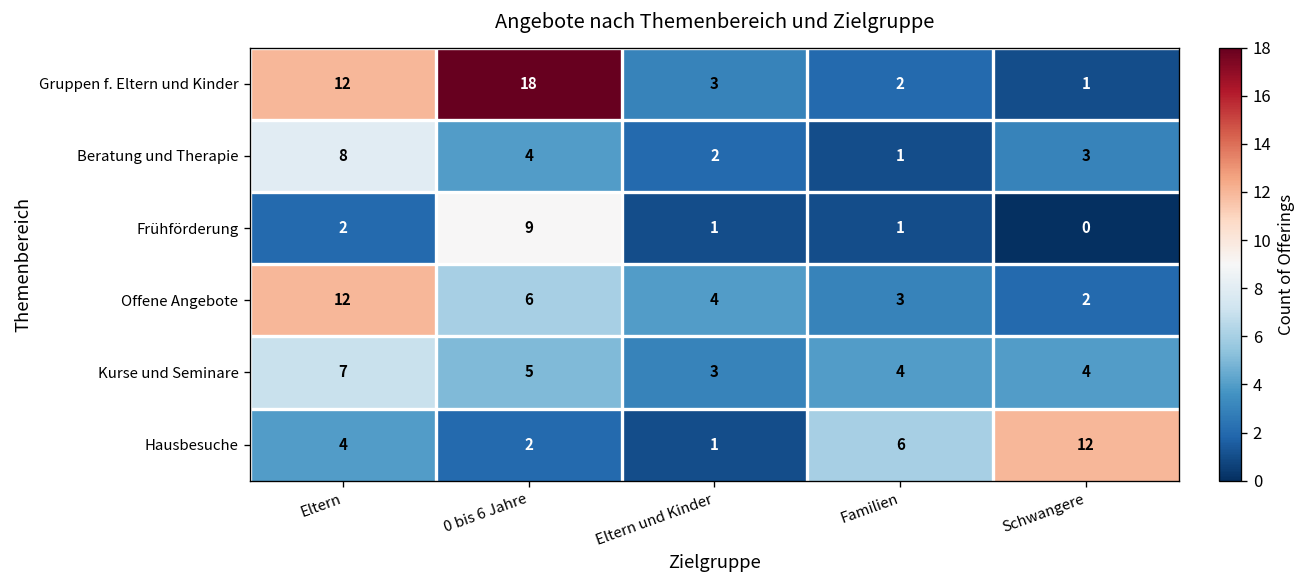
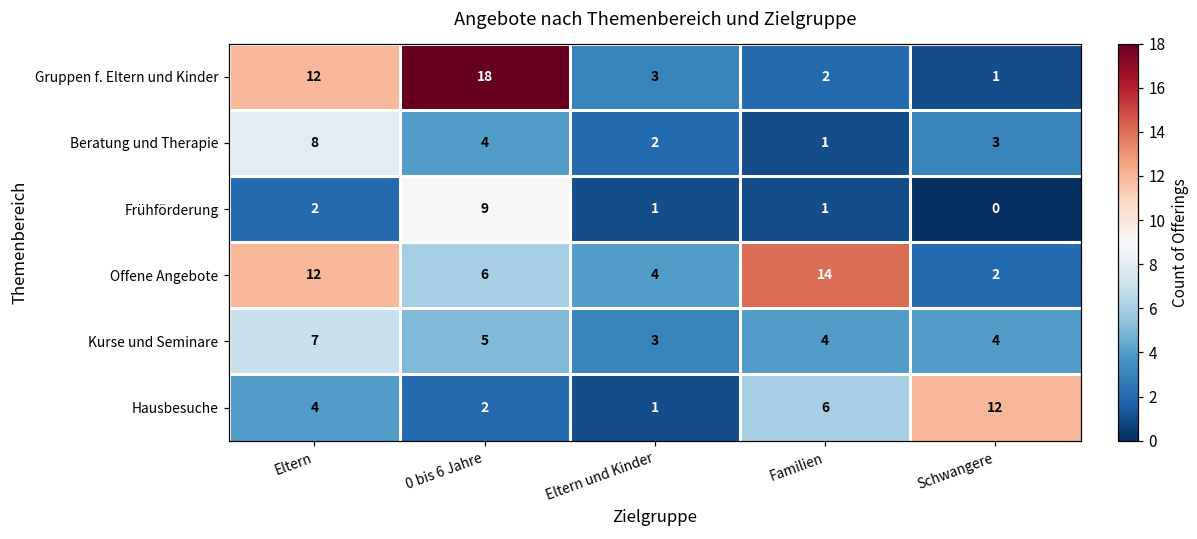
Offene Angebote, Familien: 3 -> 14
